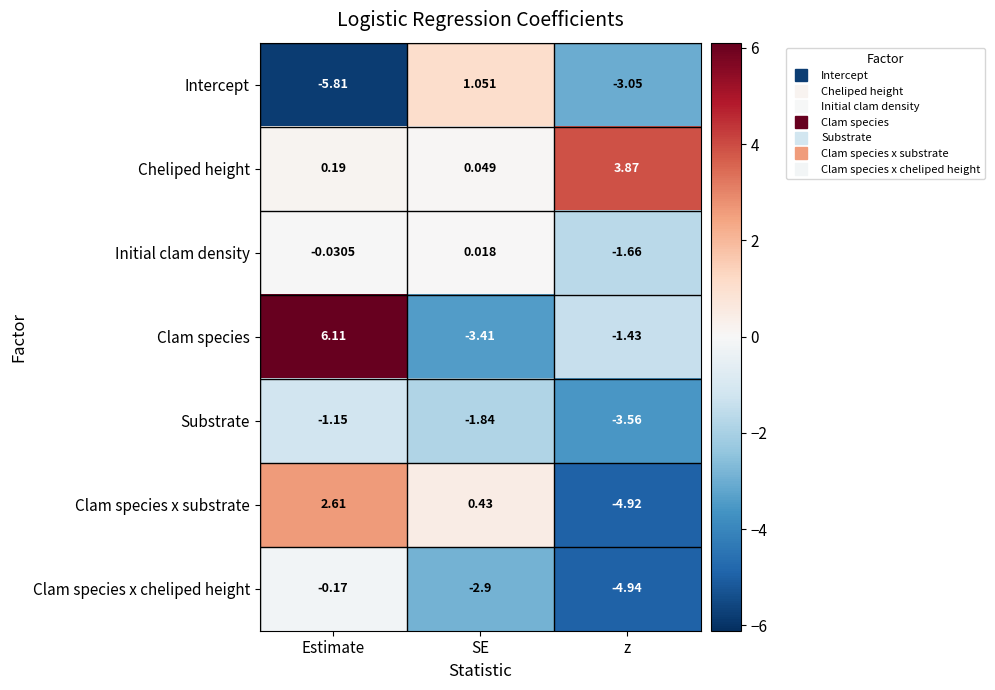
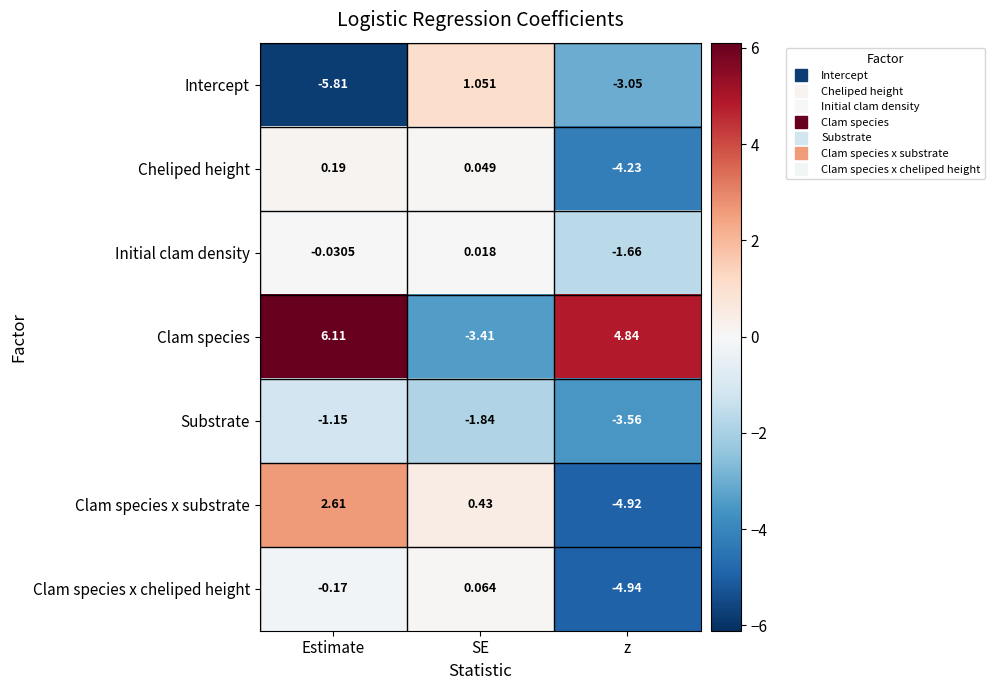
Cheliped height, z: 3.87 -> -4.23
Clam species, z: -1.43 -> 4.84
Clam species x cheliped height, SE: -2.9 -> 0.064
